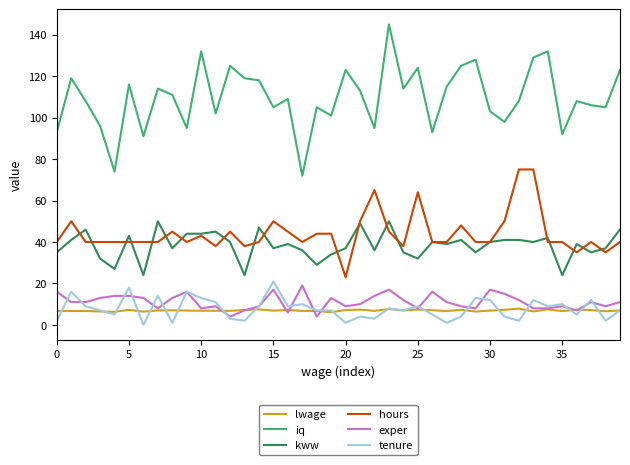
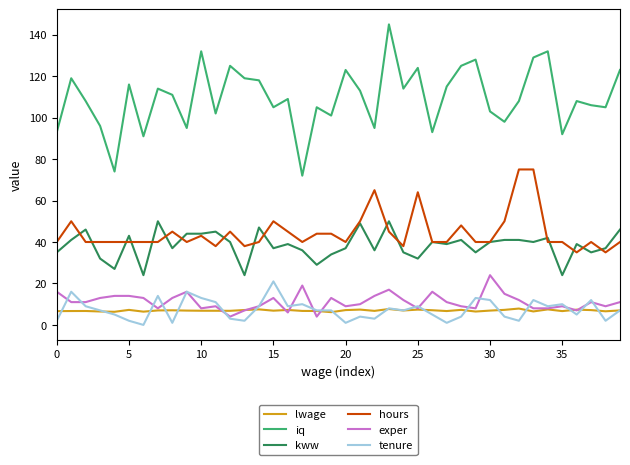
tenure, 5: 18 -> 2
exper, 15: 17 -> 13
hours, 20: 23 -> 40
exper, 30: 17 -> 24
